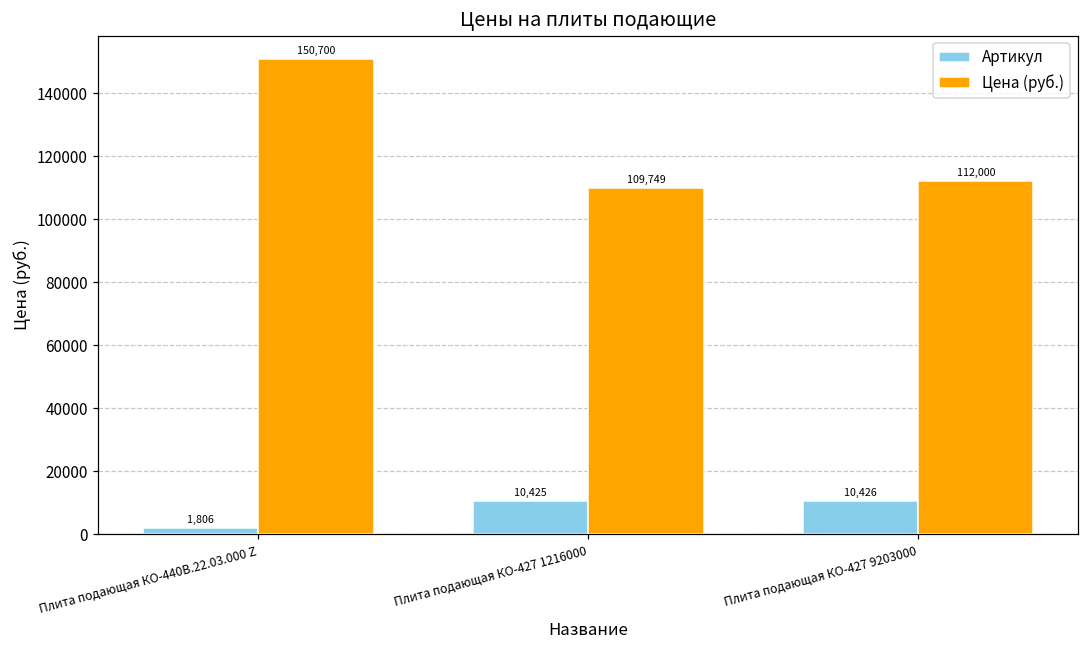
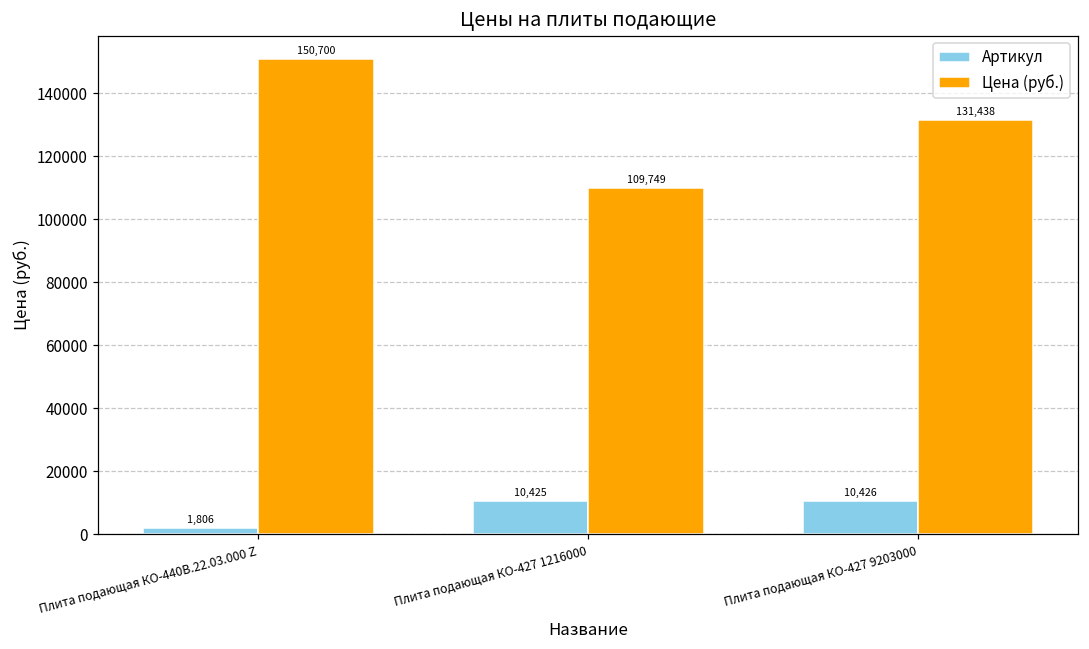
Цена (руб.), Плита подающая КО-427 9203000: 112,000 -> 131,438
